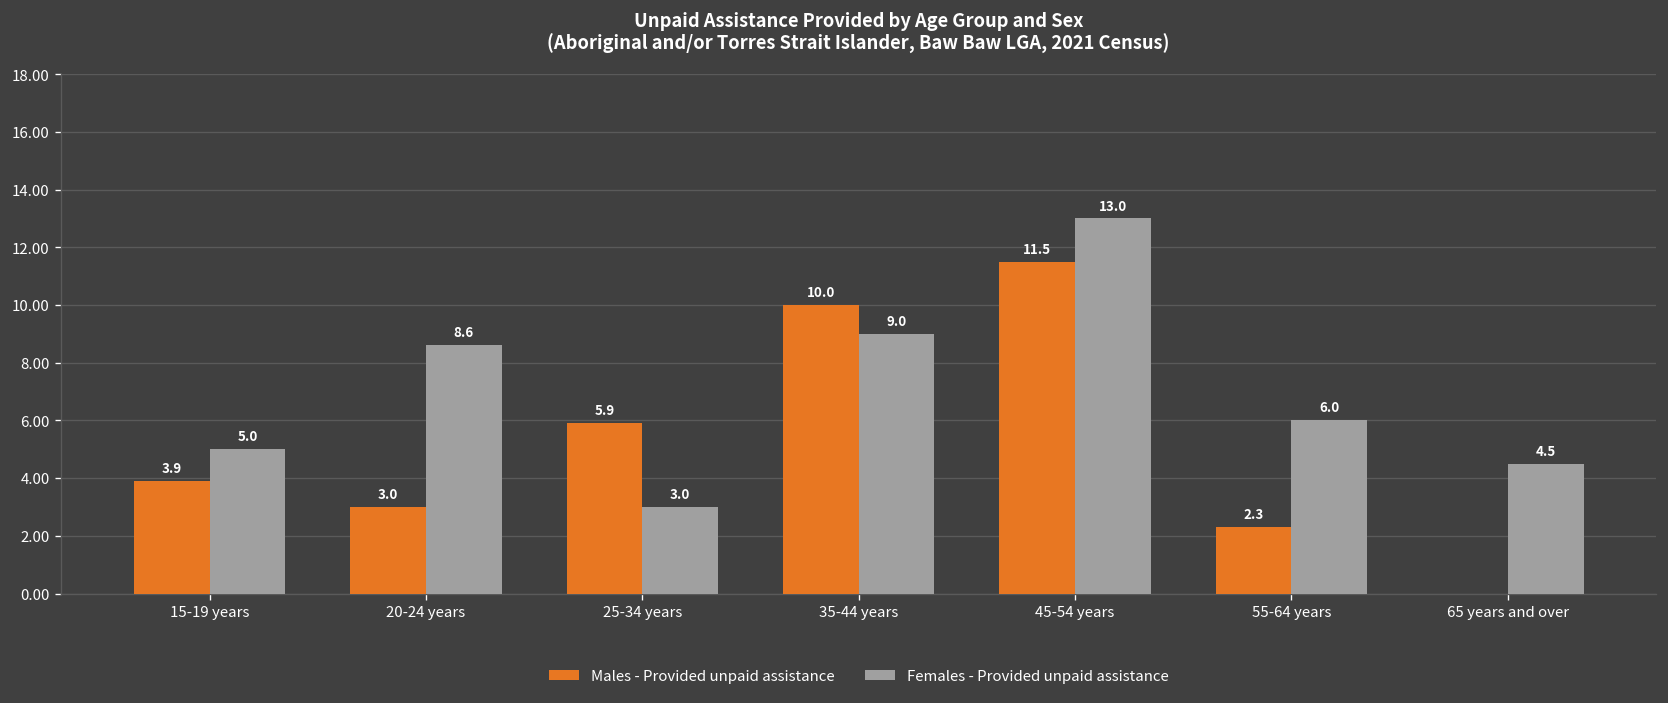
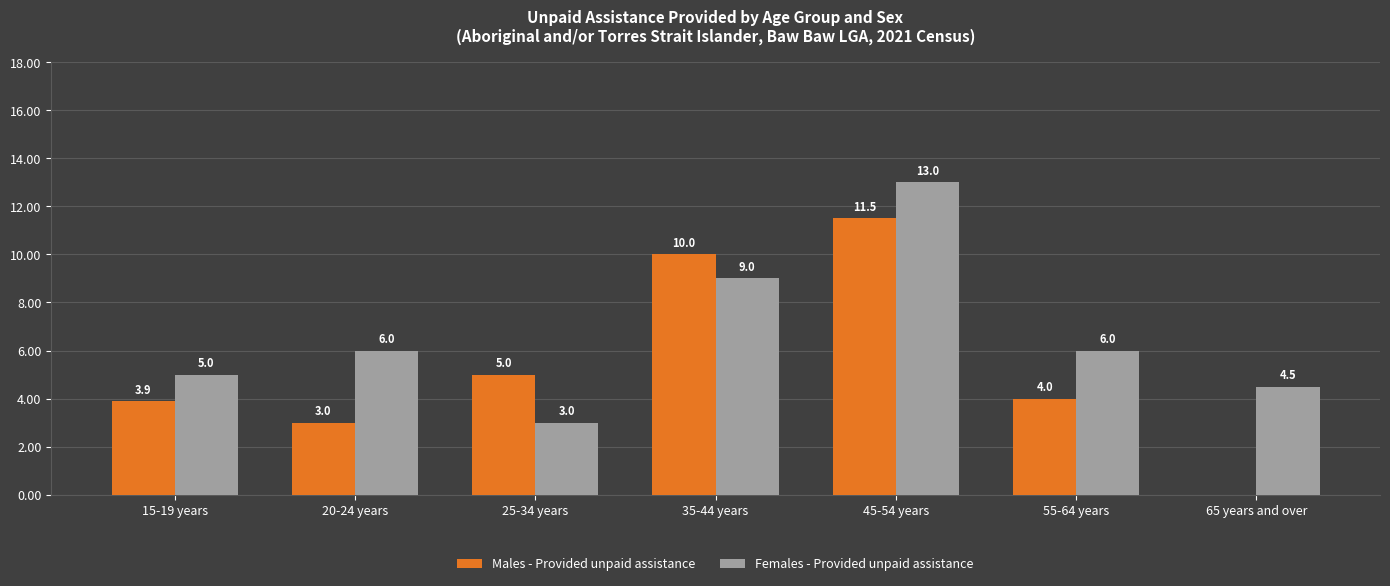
Females - Provided unpaid assistance, 20-24 years: 8.6 -> 6.0
Males - Provided unpaid assistance, 25-34 years: 5.9 -> 5.0
Males - Provided unpaid assistance, 55-64 years: 2.3 -> 4.0
